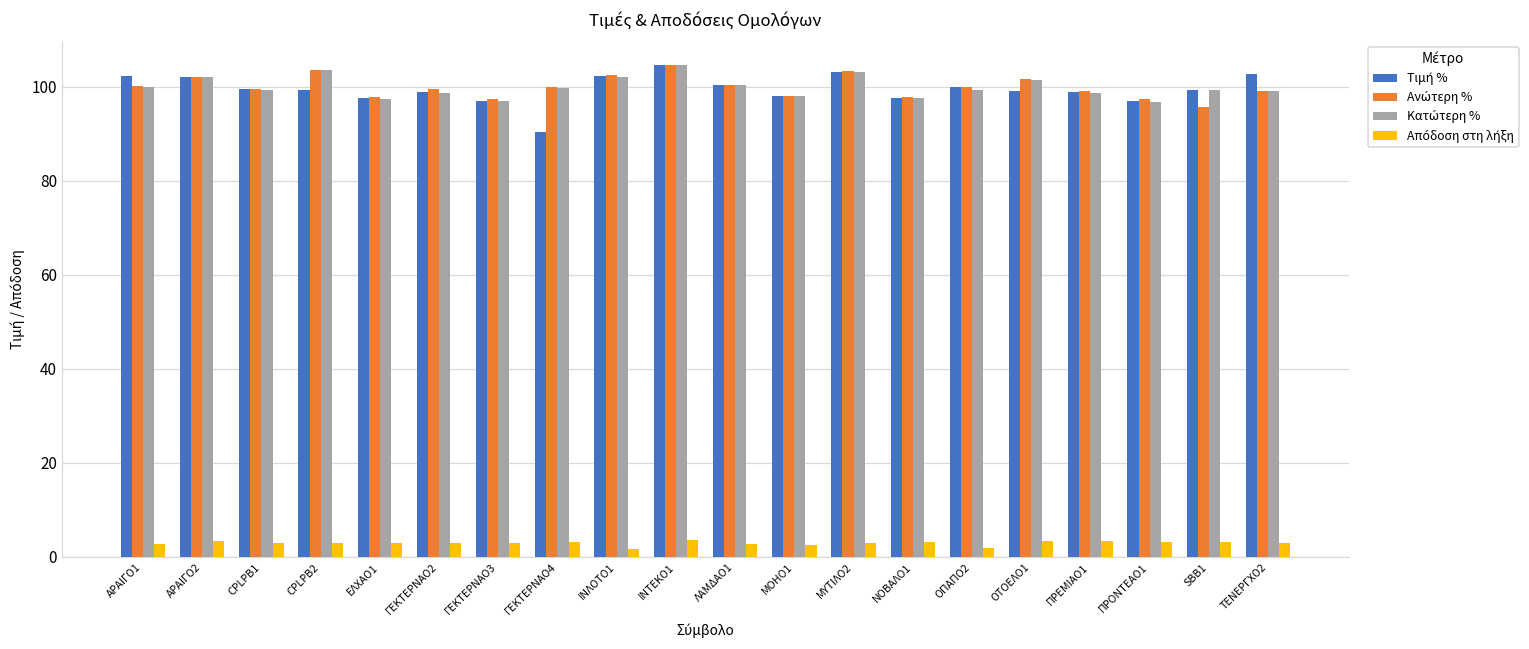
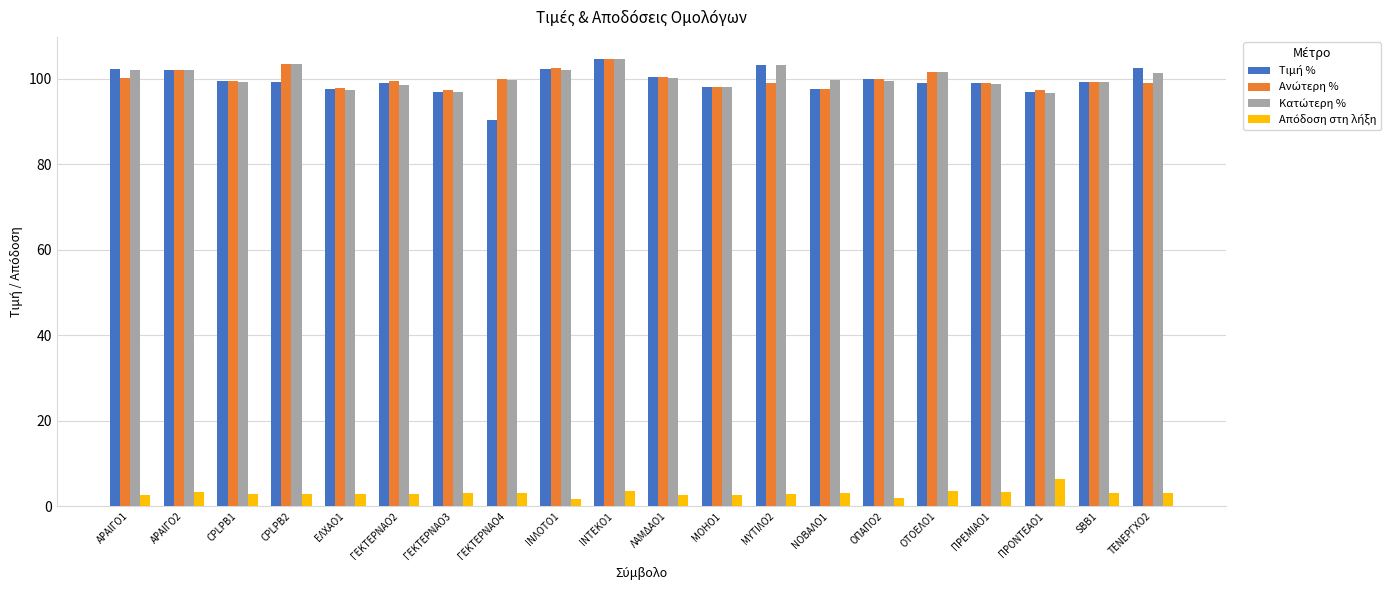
Κατώτερη %, ΑΡΑΙΓΟ1: 100 -> 102
Ανώτερη %, ΜΥΤΙΛΟ2: 103 -> 99
Κατώτερη %, ΝΟΒΑΛΟ1: 98 -> 100
Απόδοση στη λήξη, ΠΡΟΝΤΕΑΟ1: 3 -> 6
Ανώτερη %, SBB1: 96 -> 99
Κατώτερη %, ΤΕΝΕΡΓΧΟ2: 99 -> 101
